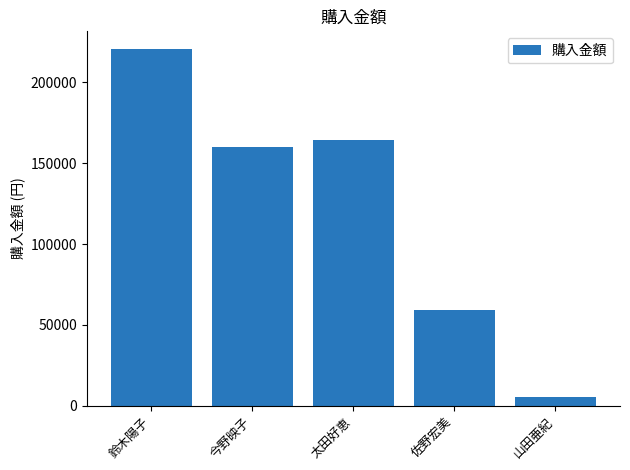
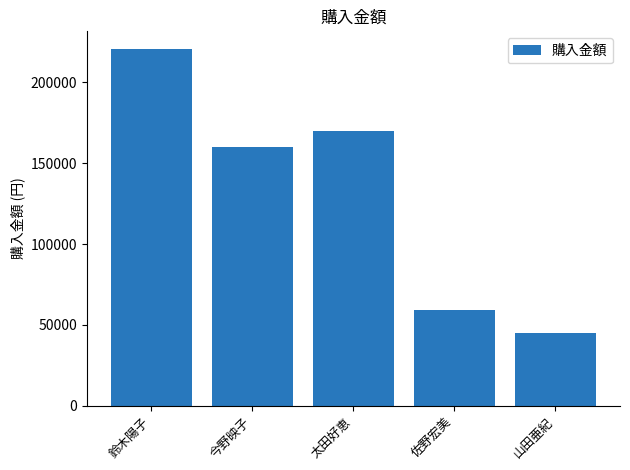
太田好恵: 164000 -> 170000
山田亜紀: 5000 -> 45000
